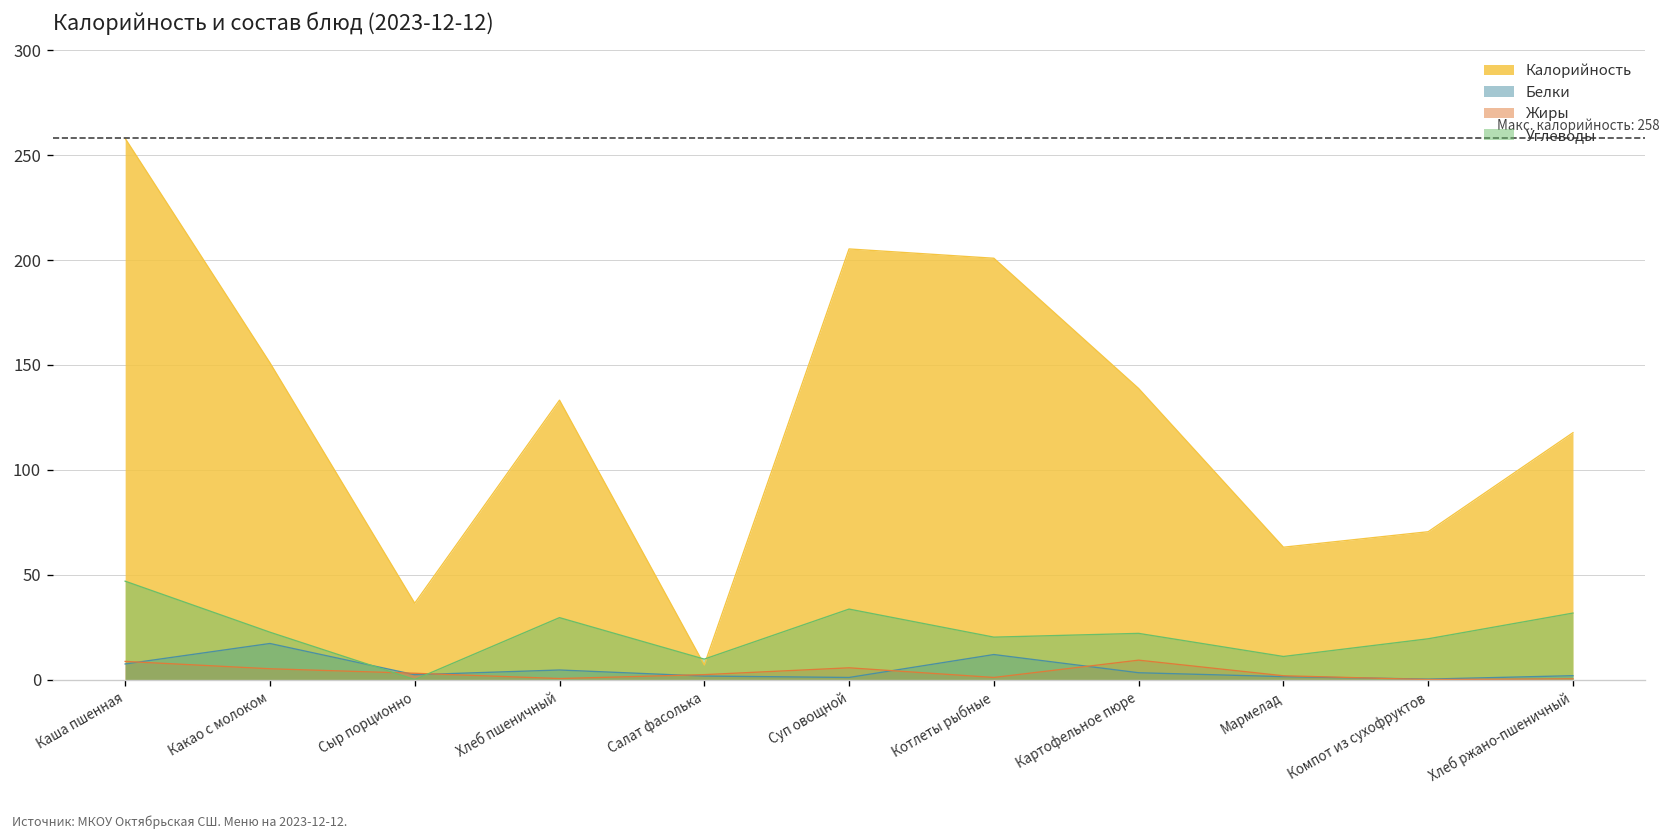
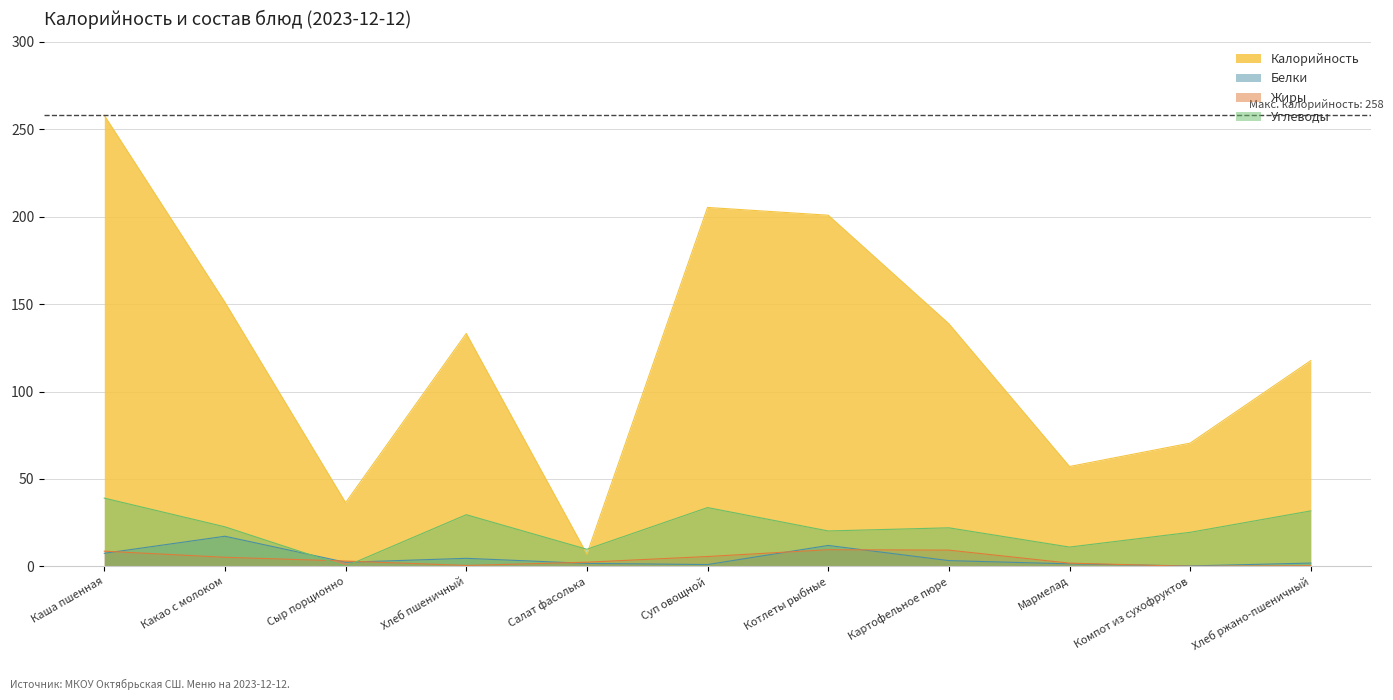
Углеводы, Каша пшенная: 47 -> 39
Жиры, Котлеты рыбные: 1 -> 10
Калорийность, Мармелад: 63 -> 57
